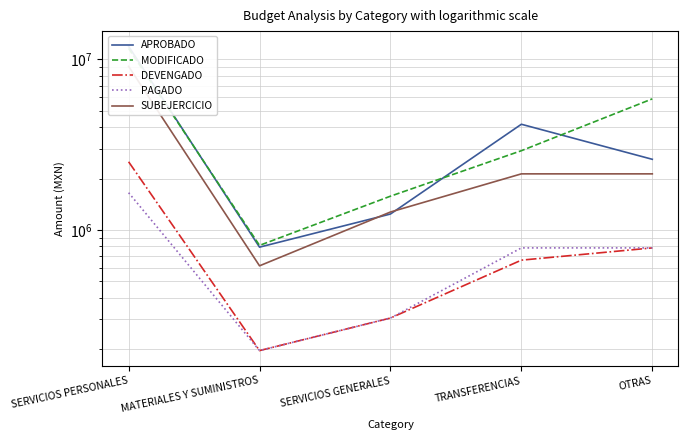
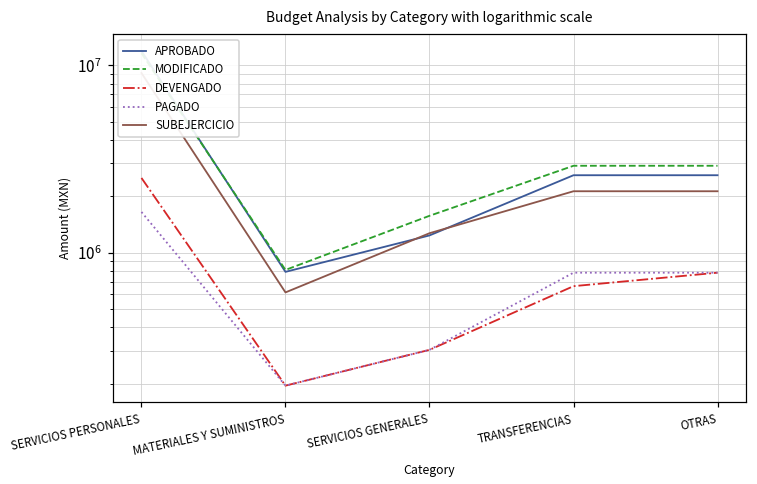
APROBADO, TRANSFERENCIAS: 4200000 -> 2600000
MODIFICADO, OTRAS: 5900000 -> 2900000
